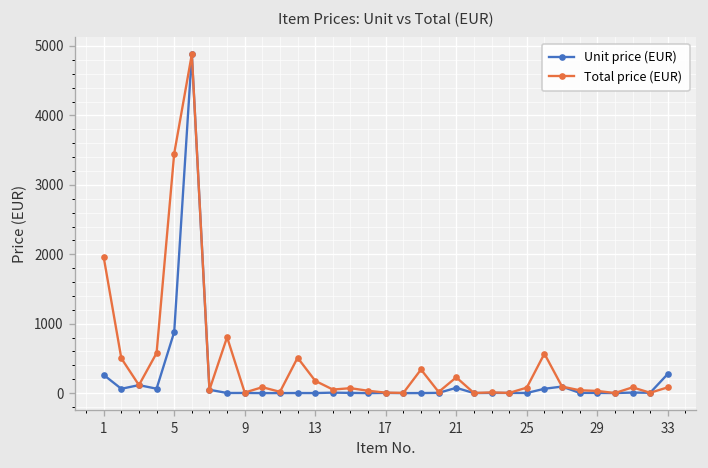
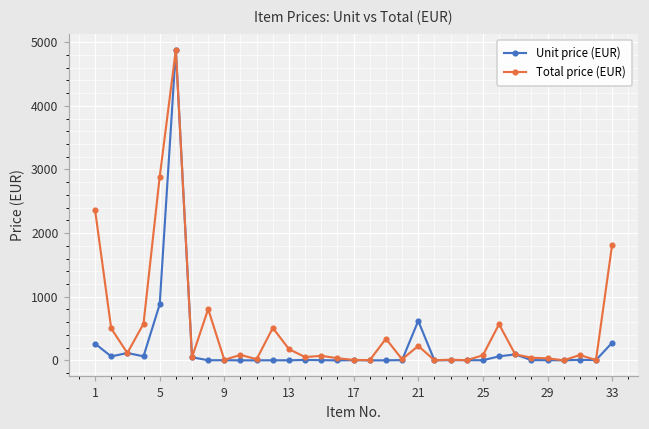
Total price (EUR), 1: 2000 -> 2400
Total price (EUR), 5: 3500 -> 2900
Unit price (EUR), 21: 100 -> 600
Total price (EUR), 33: 100 -> 1800
